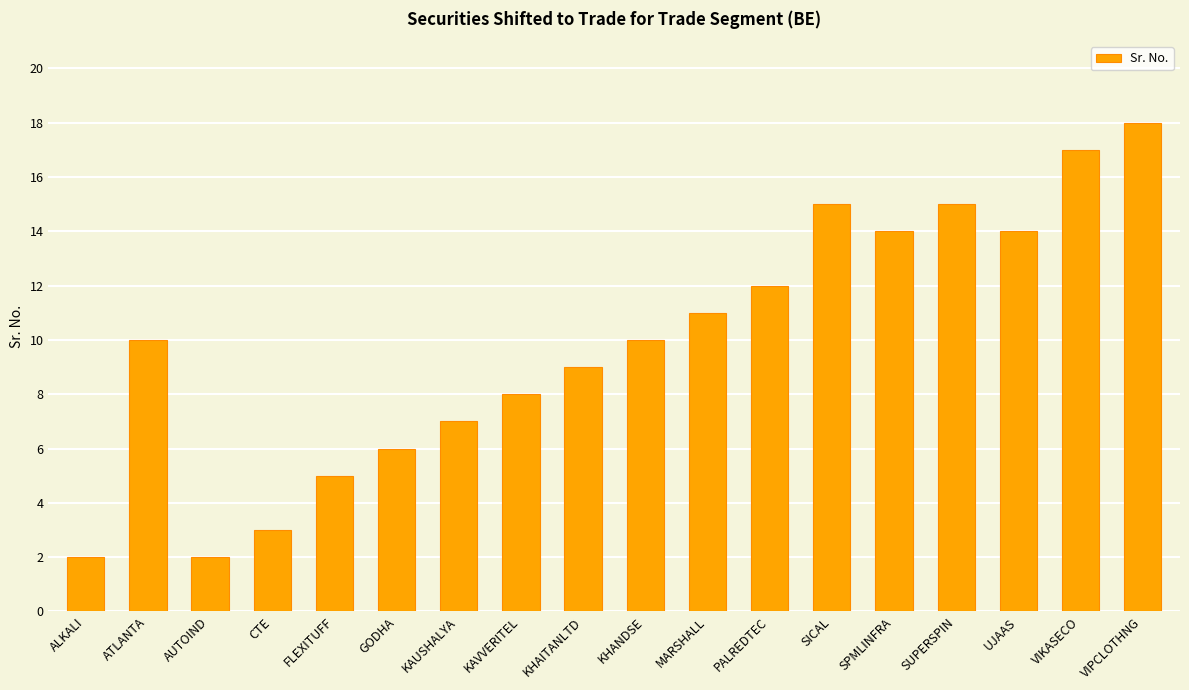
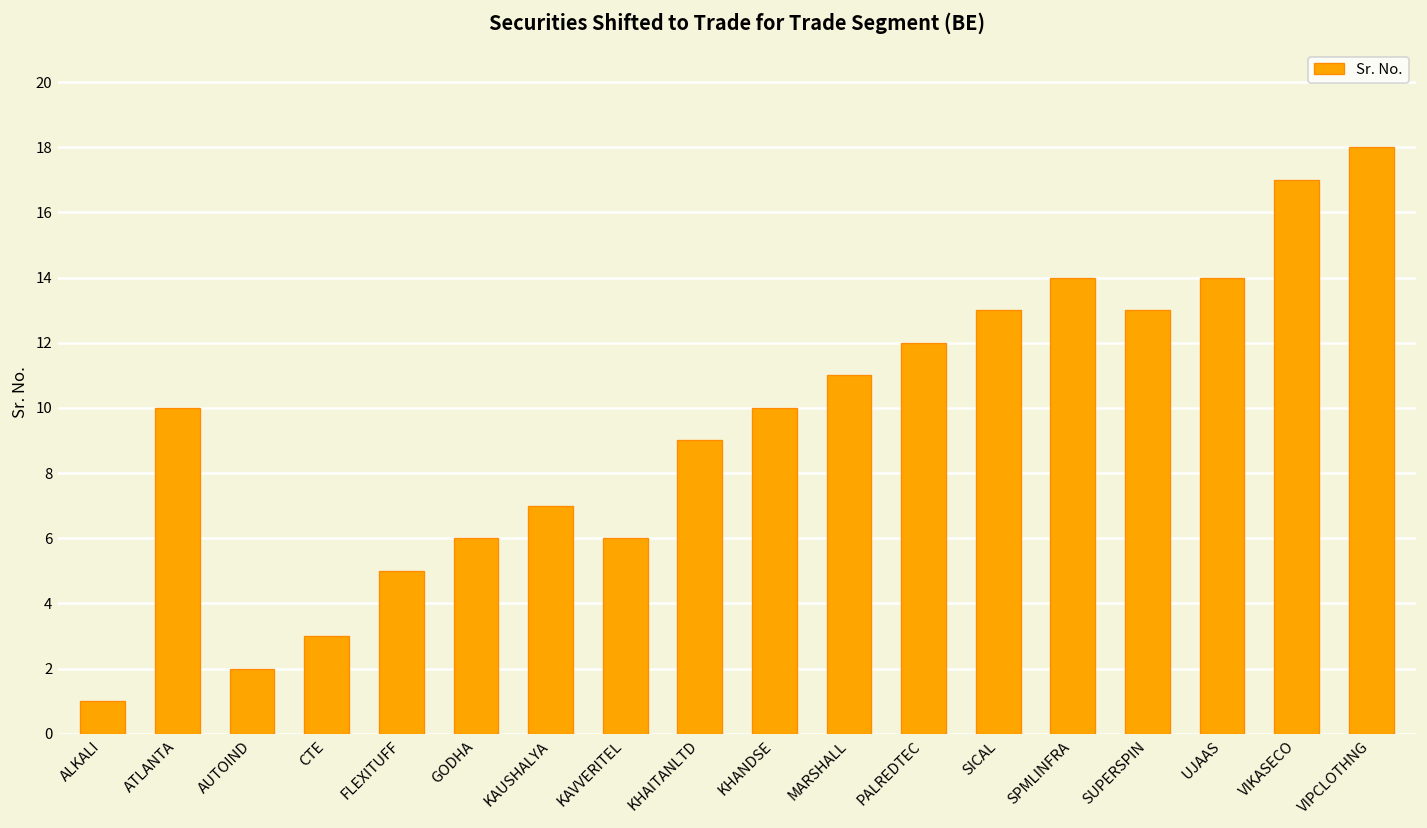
ALKALI: 2 -> 1
KAVVERITEL: 8 -> 6
SICAL: 15 -> 13
SUPERSPIN: 15 -> 13
